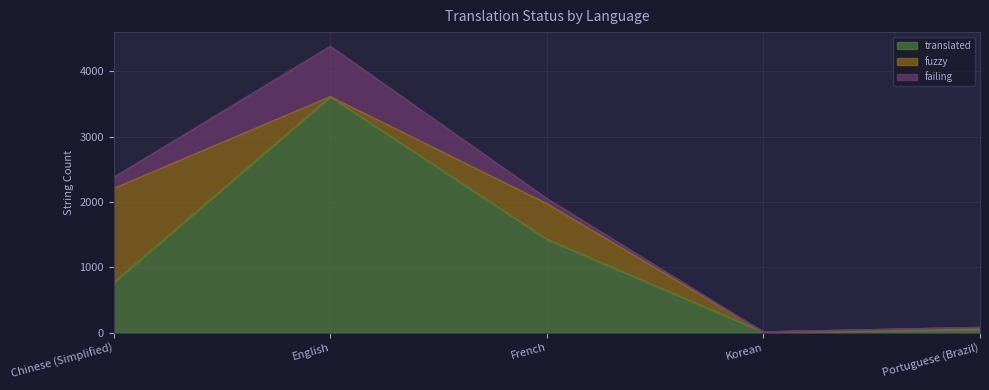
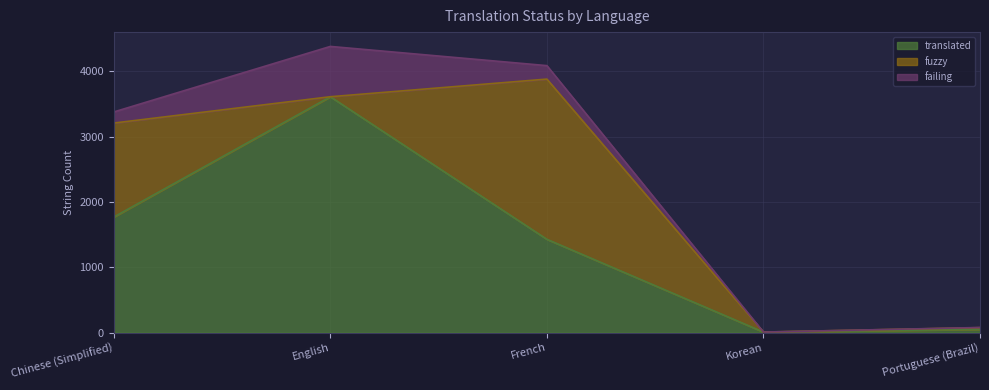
translated, Chinese (Simplified): 800 -> 1800
fuzzy, French: 500 -> 2500
failing, French: 100 -> 200
